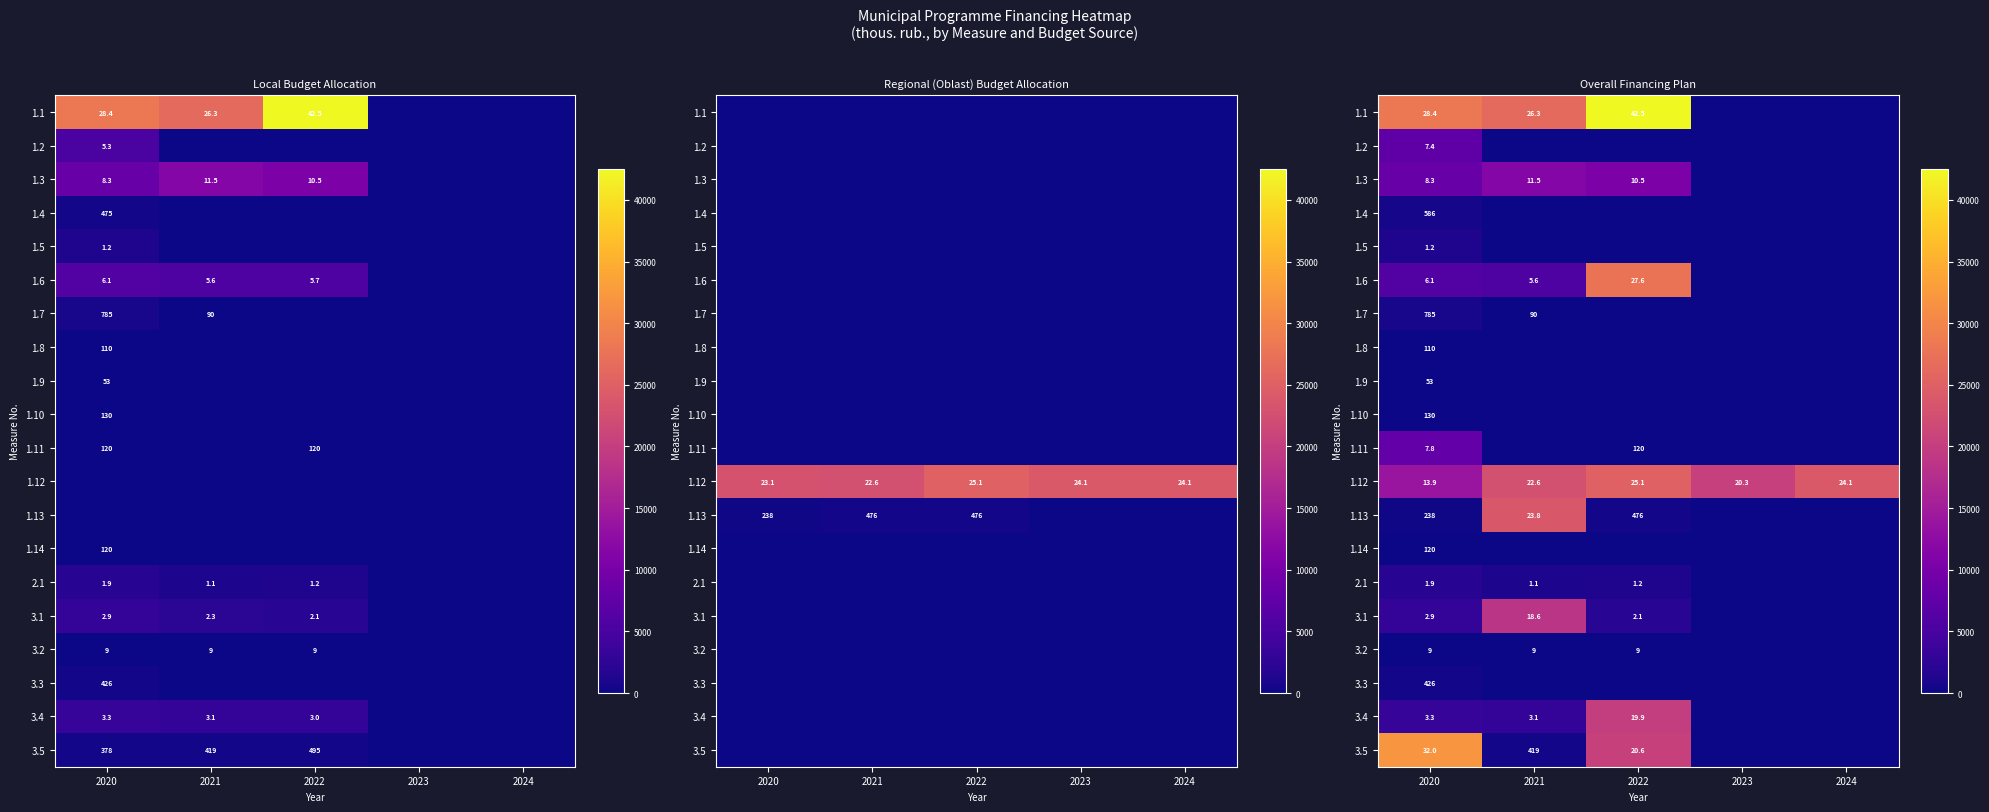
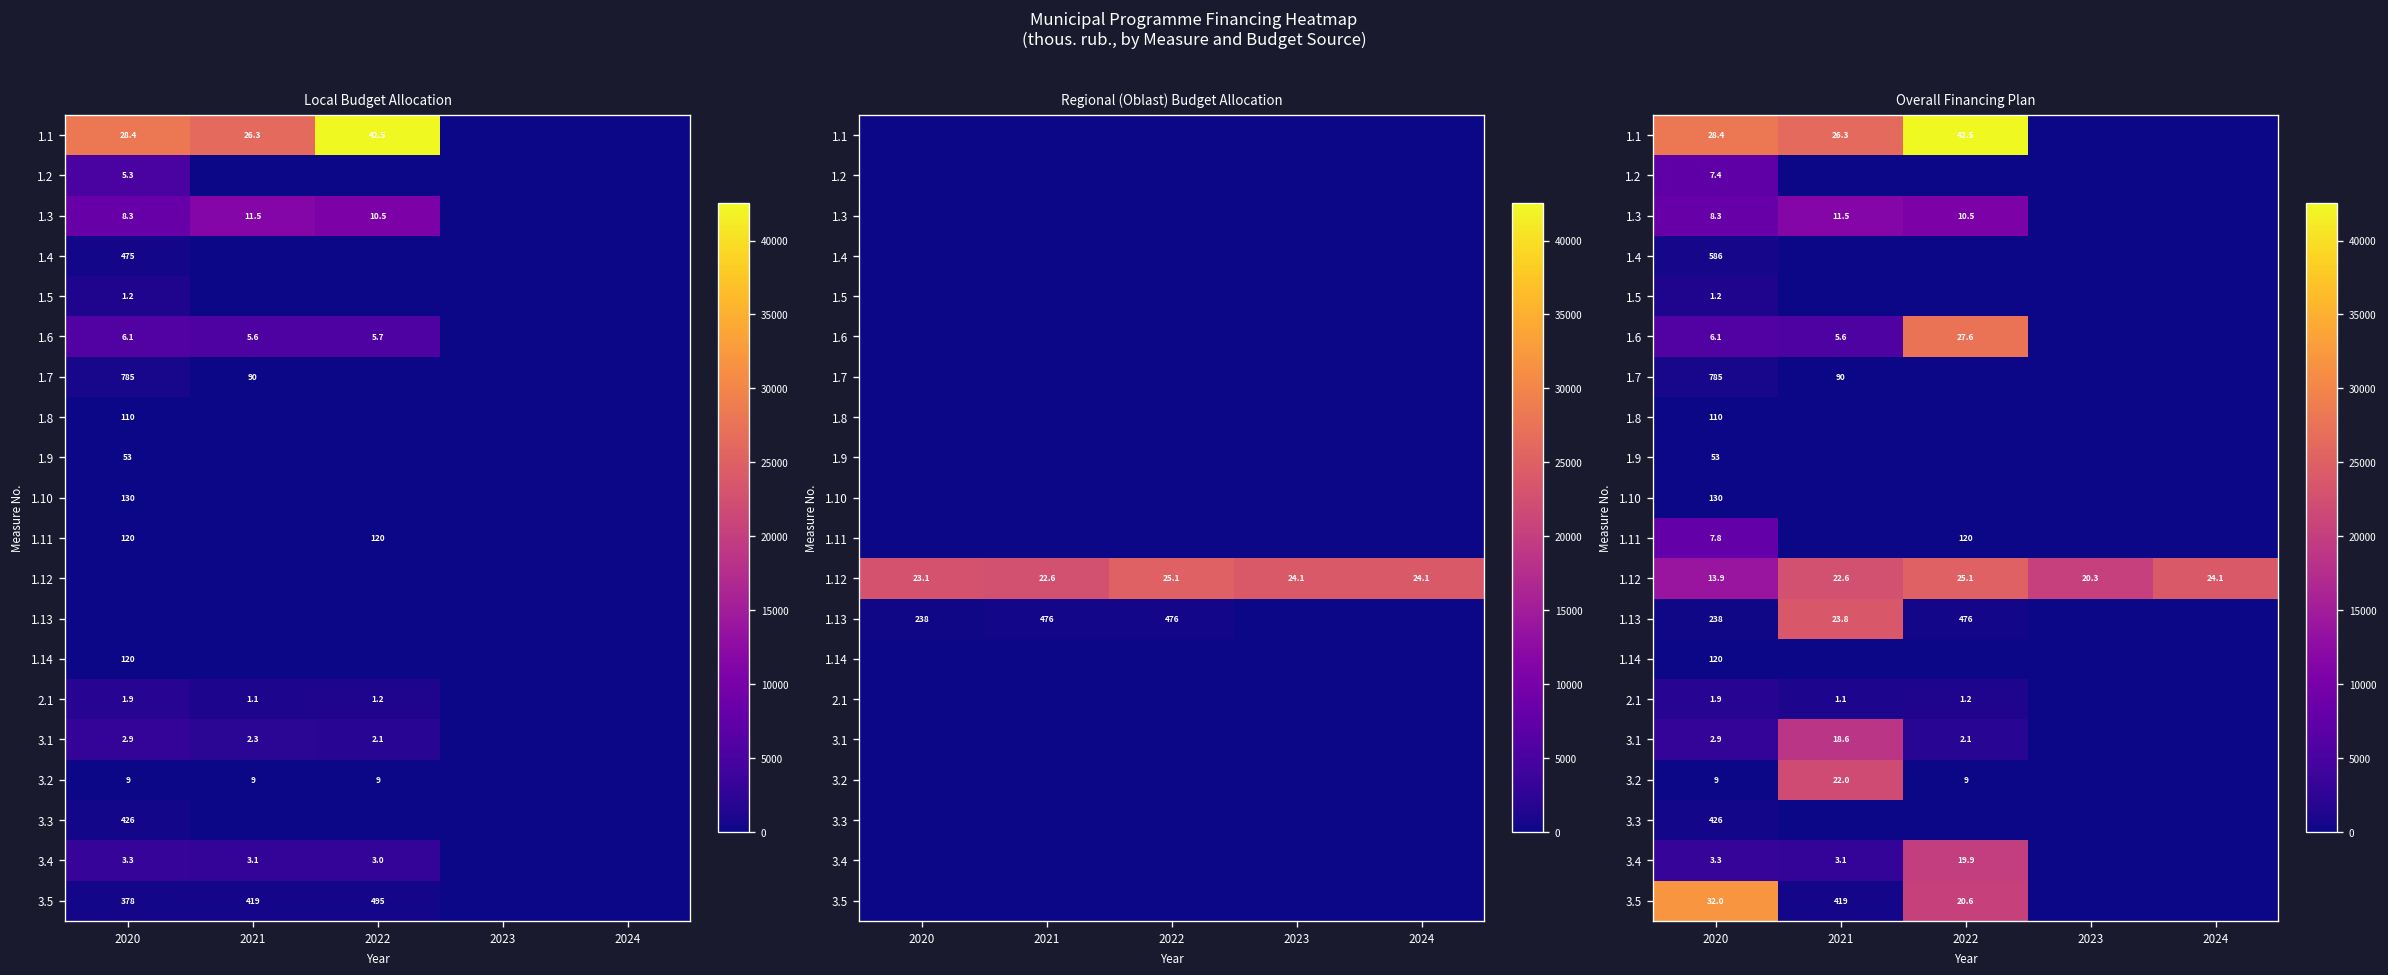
Overall Financing Plan, 3.2, 2021: 9 -> 22.0
